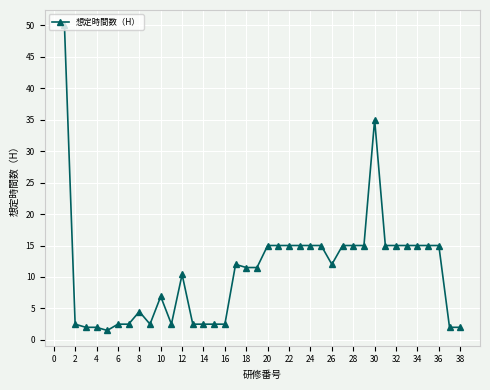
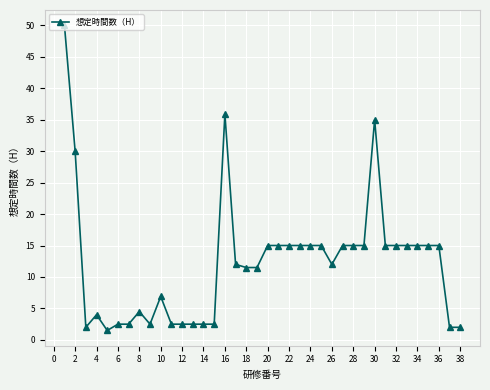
2: 3 -> 30
4: 2 -> 4
12: 10 -> 3
16: 3 -> 36
